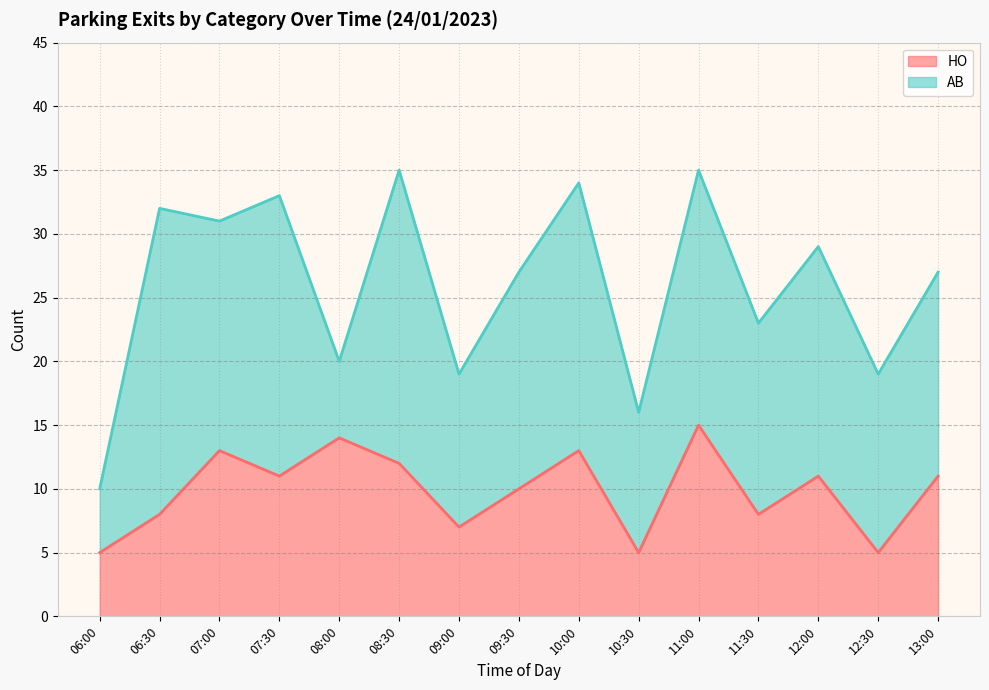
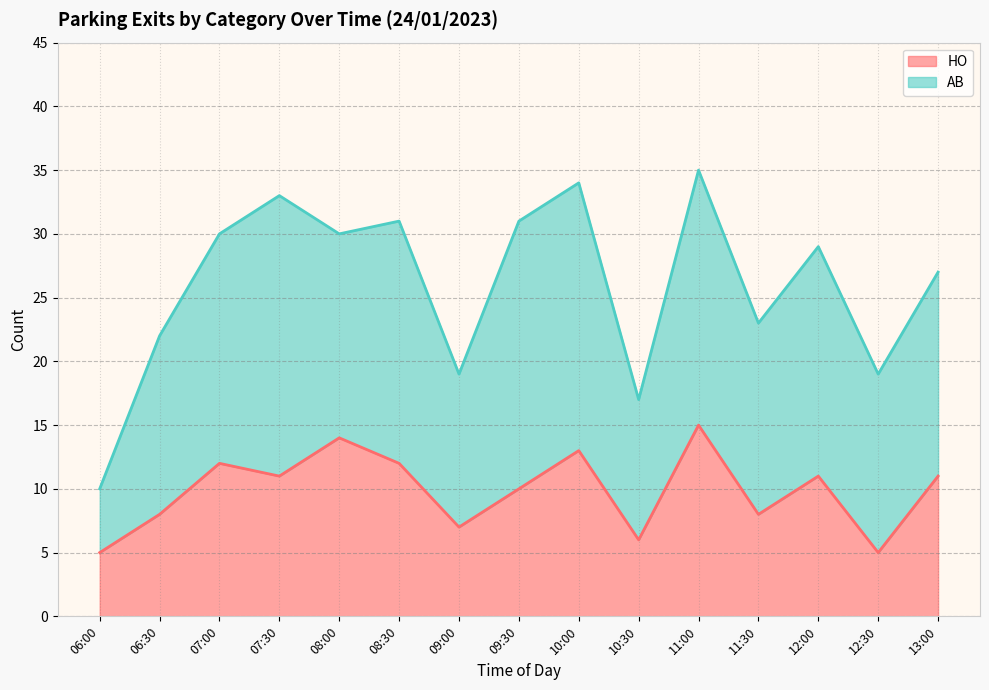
AB, 06:30: 24 -> 14
HO, 07:00: 13 -> 12
AB, 08:00: 6 -> 16
AB, 08:30: 23 -> 19
AB, 09:30: 17 -> 21
HO, 10:30: 5 -> 6
